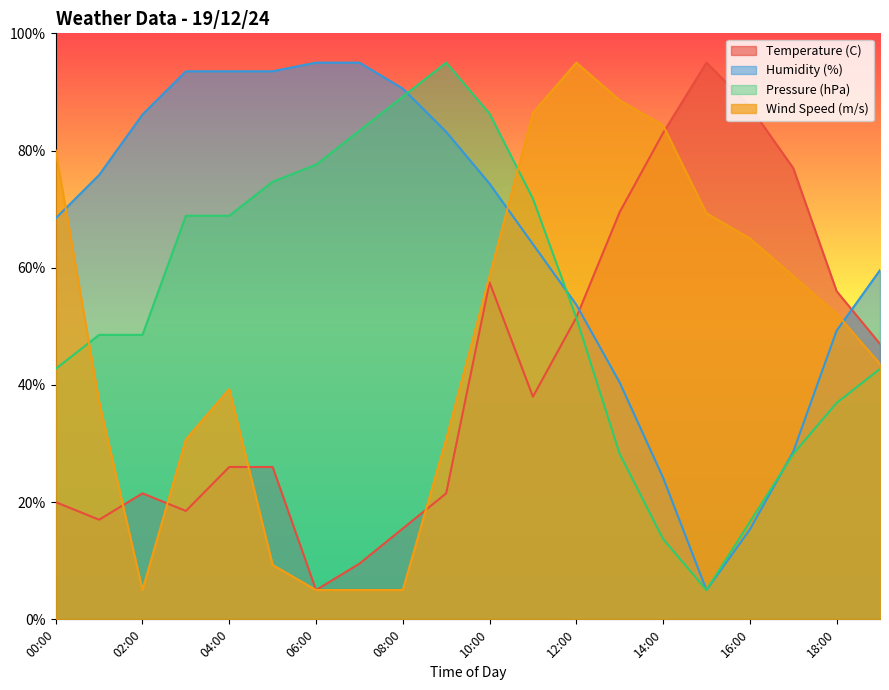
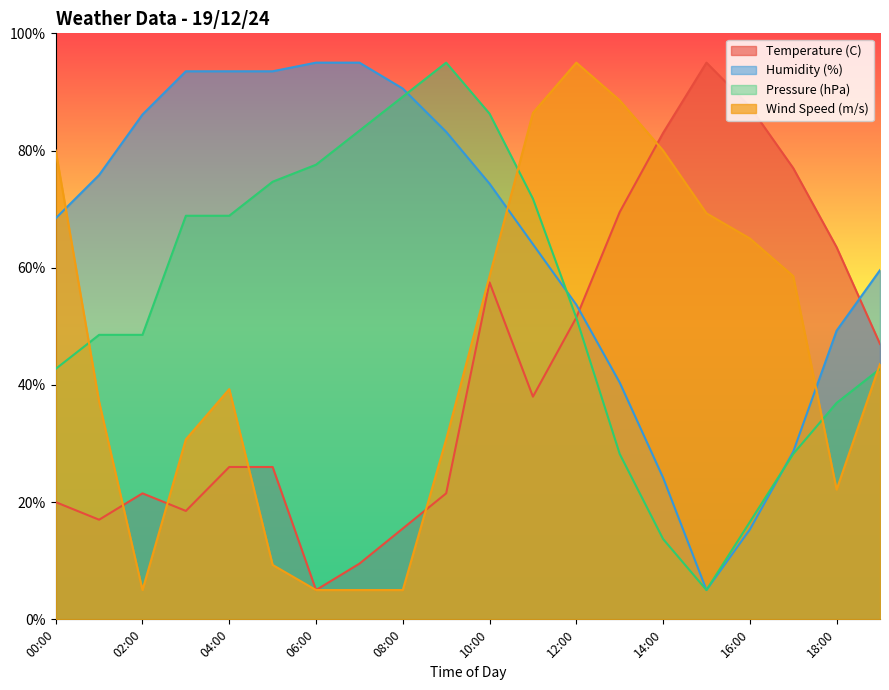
Wind Speed (m/s), 14:00: 84% -> 80%
Temperature (C), 18:00: 56% -> 64%
Wind Speed (m/s), 18:00: 52% -> 22%
